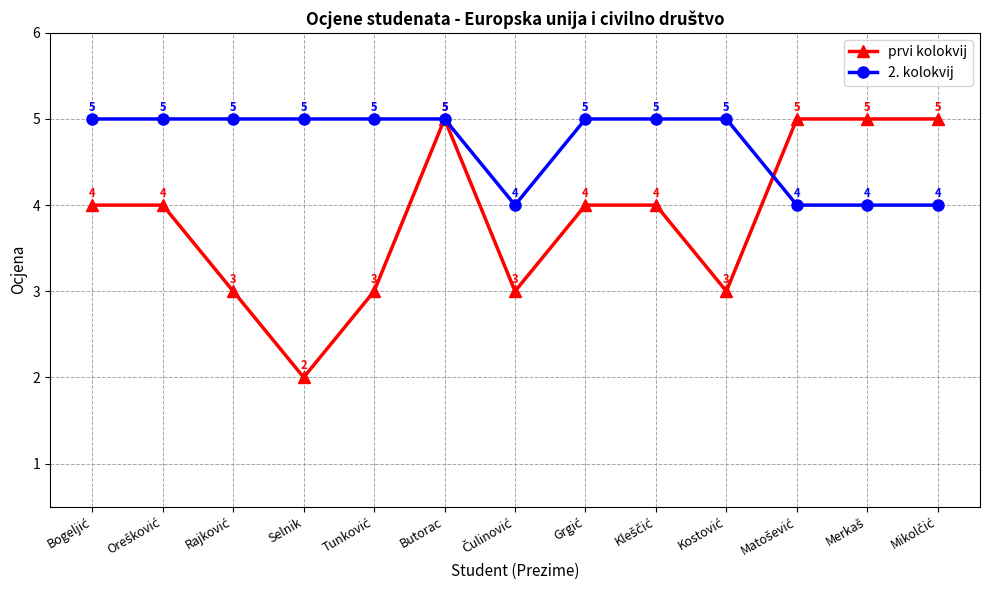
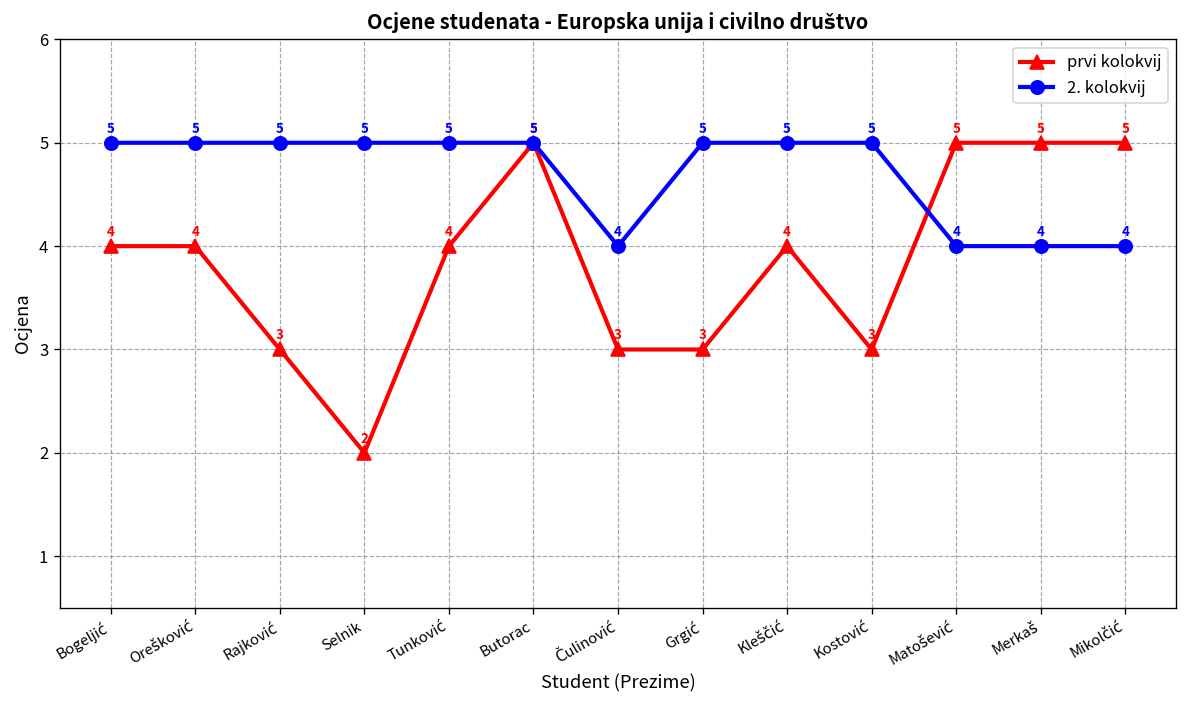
prvi kolokvij, Tunković: 3 -> 4
prvi kolokvij, Grgić: 4 -> 3
